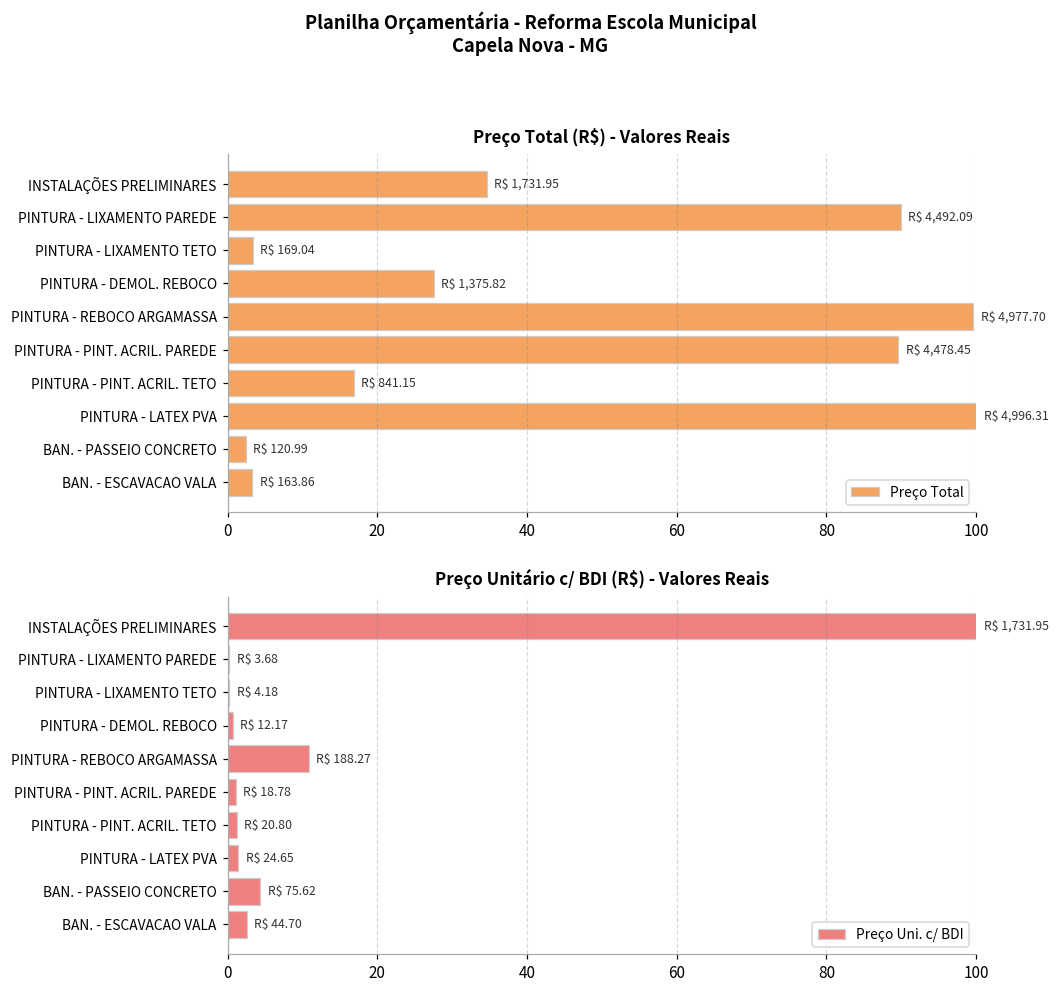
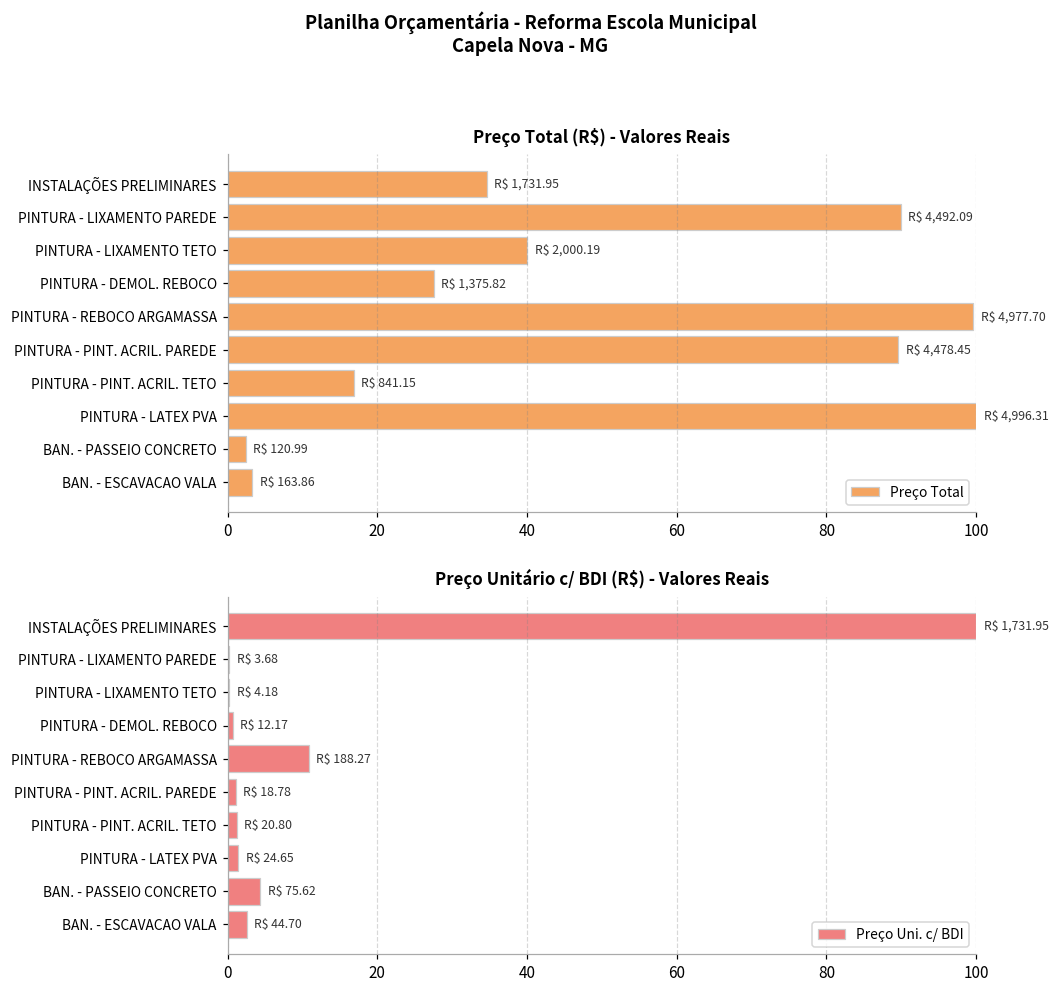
Preço Total (R$) - Valores Reais, PINTURA - LIXAMENTO TETO: 169.04 -> 2,000.19
